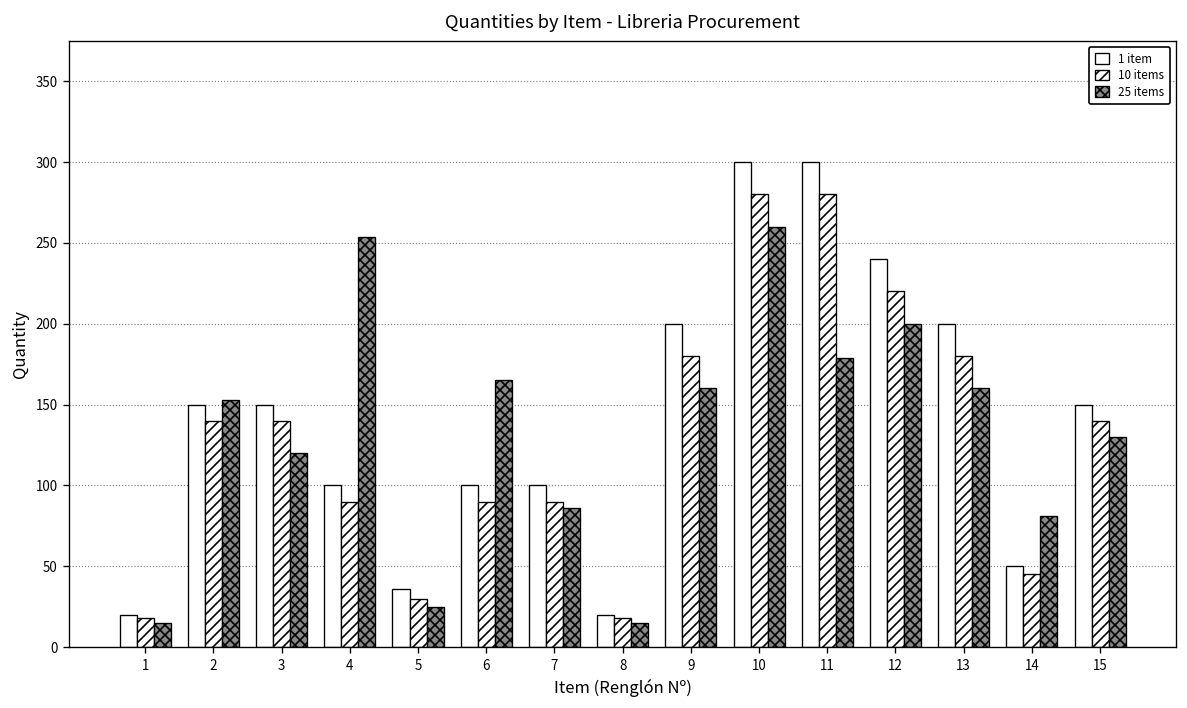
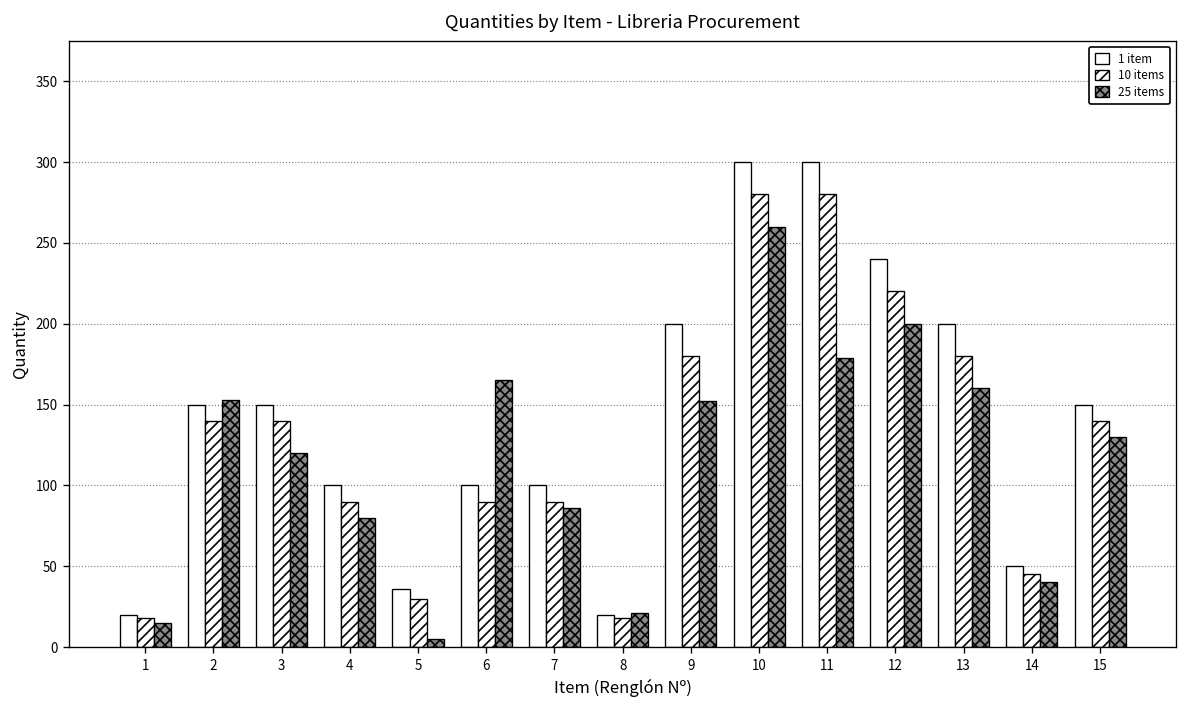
25 items, 4: 254 -> 80
25 items, 5: 25 -> 5
25 items, 8: 15 -> 21
25 items, 9: 160 -> 152
25 items, 14: 81 -> 40
